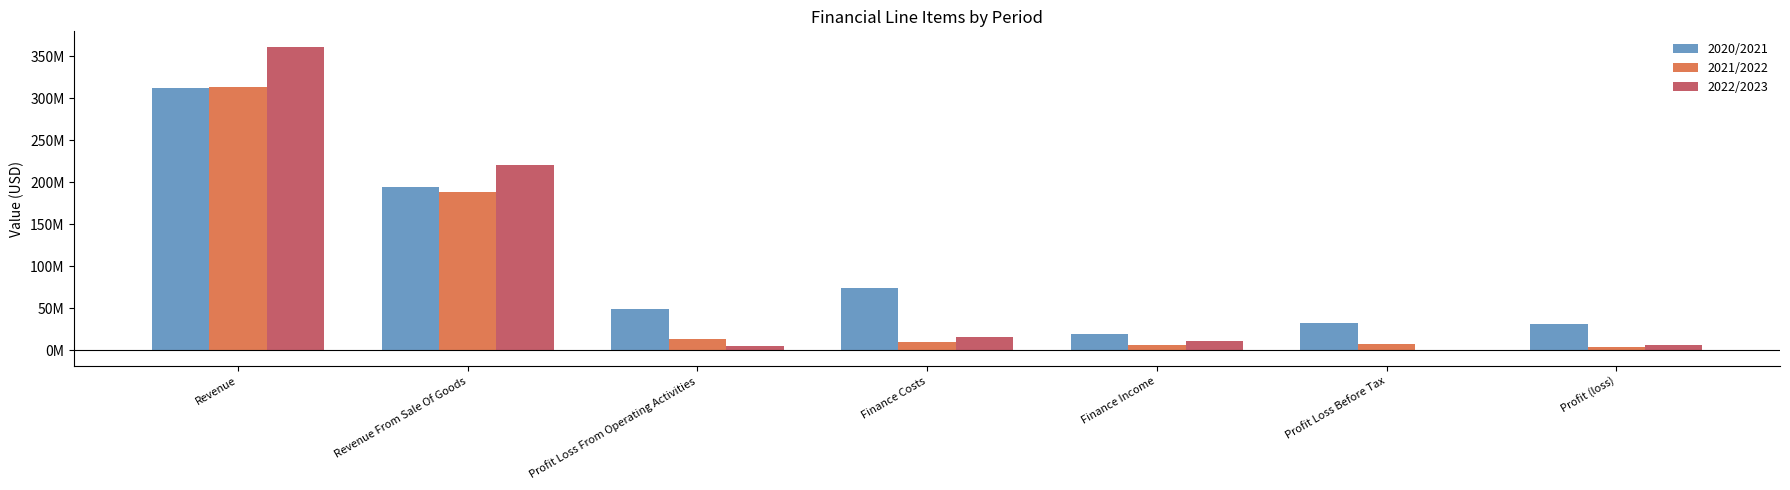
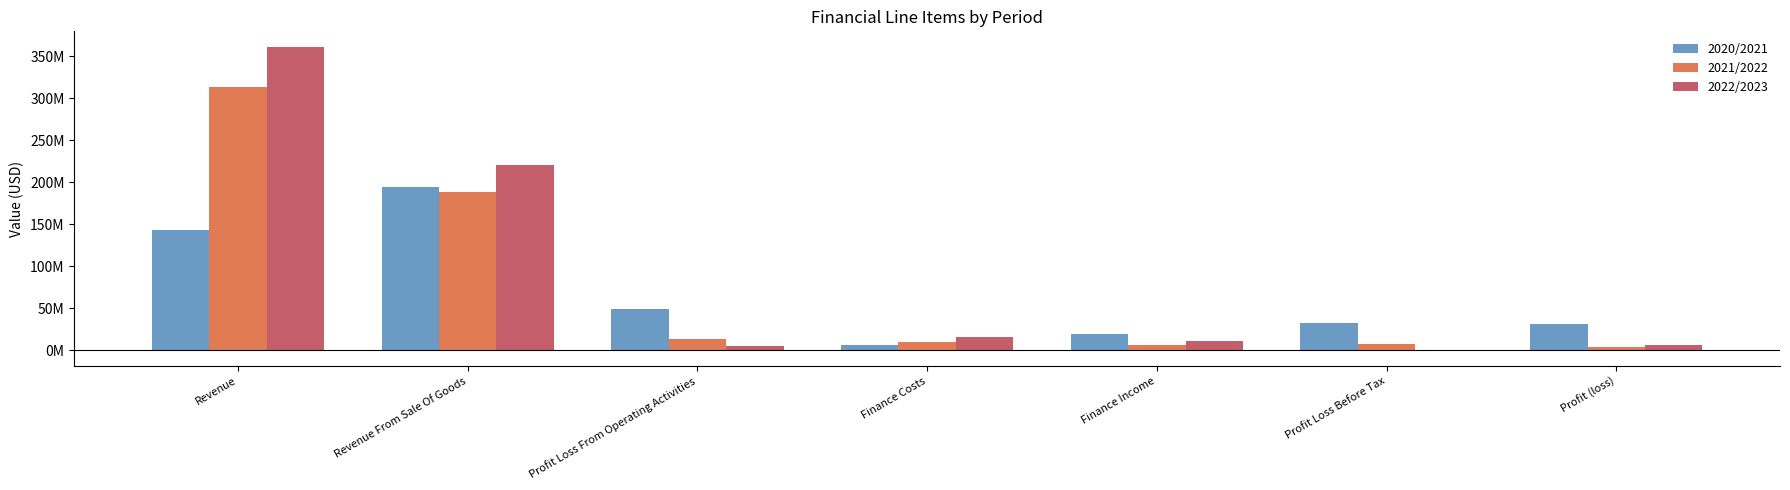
2020/2021, Revenue: 310000000 -> 140000000
2020/2021, Finance Costs: 70000000 -> 10000000
